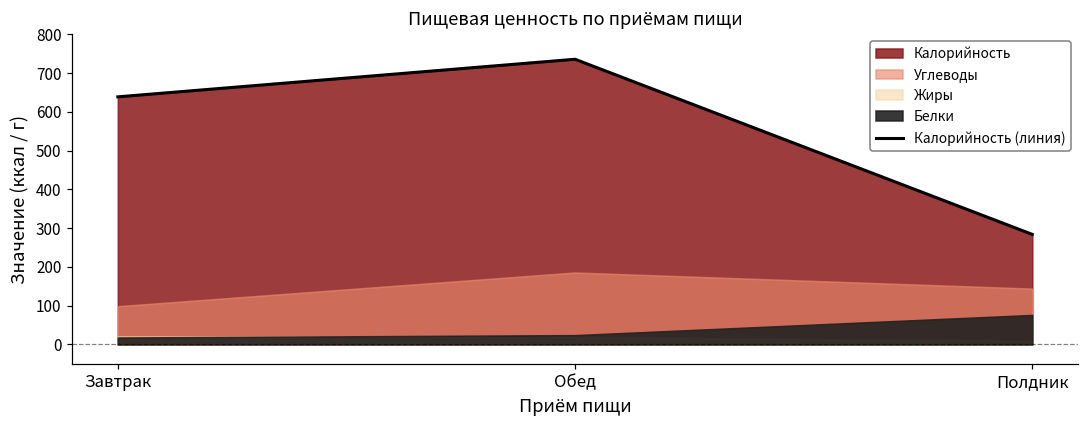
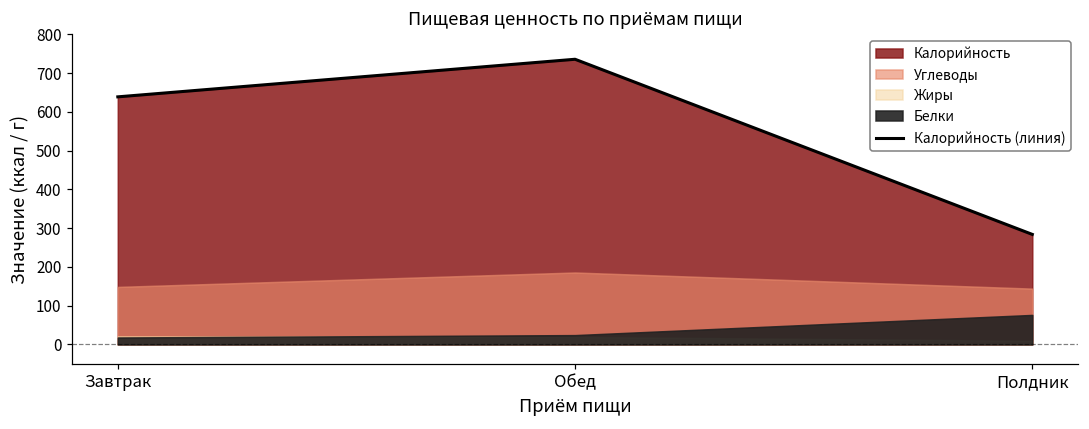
Углеводы, Завтрак: 100 -> 150
